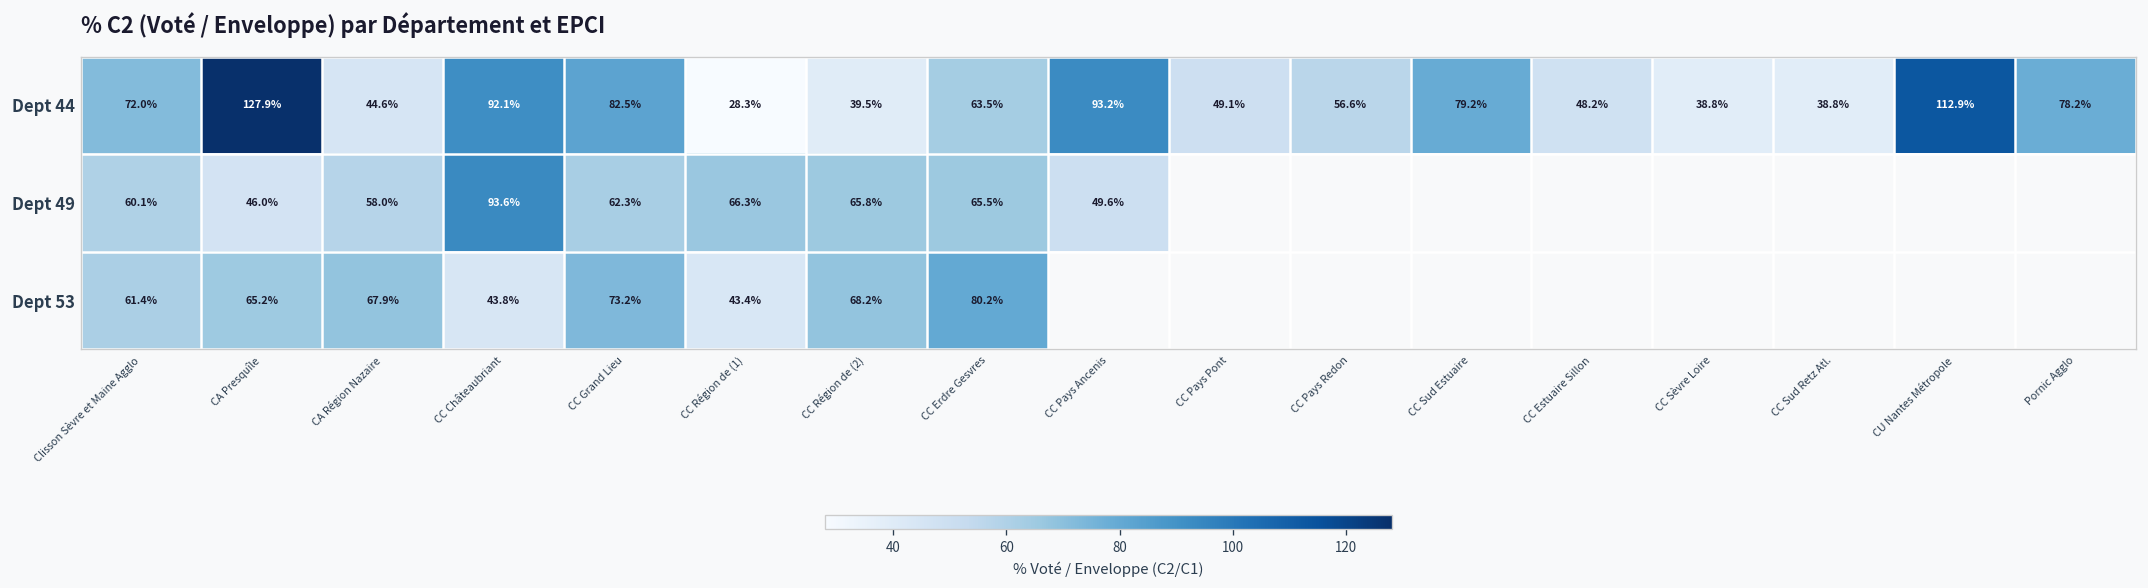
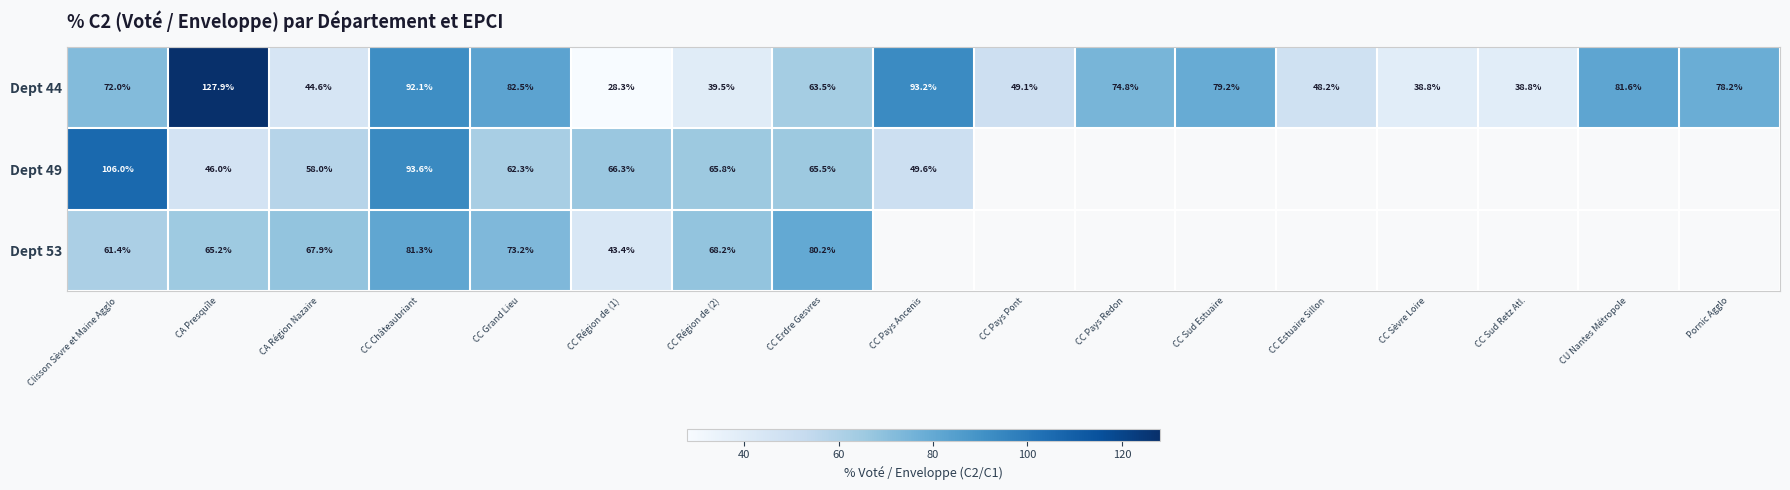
Dept 44, CC Pays Redon: 56.6% -> 74.8%
Dept 44, CU Nantes Métropole: 112.9% -> 81.6%
Dept 49, Clisson Sèvre et Maine Agglo: 60.1% -> 106.0%
Dept 53, CC Châteaubriant: 43.8% -> 81.3%
